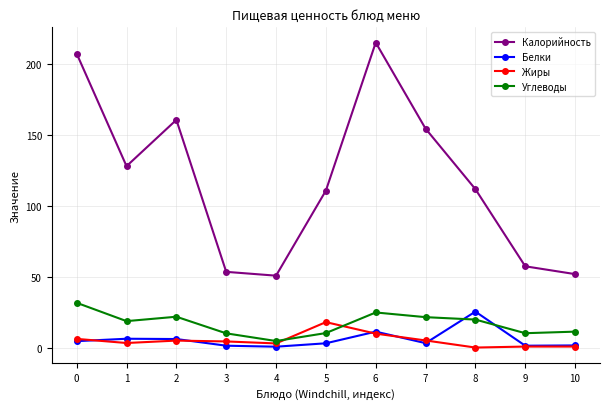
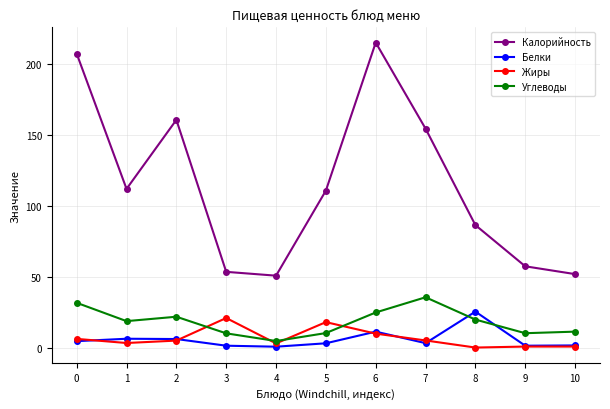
Калорийность, 1: 128 -> 112
Жиры, 3: 5 -> 21
Углеводы, 7: 22 -> 36
Калорийность, 8: 112 -> 87
